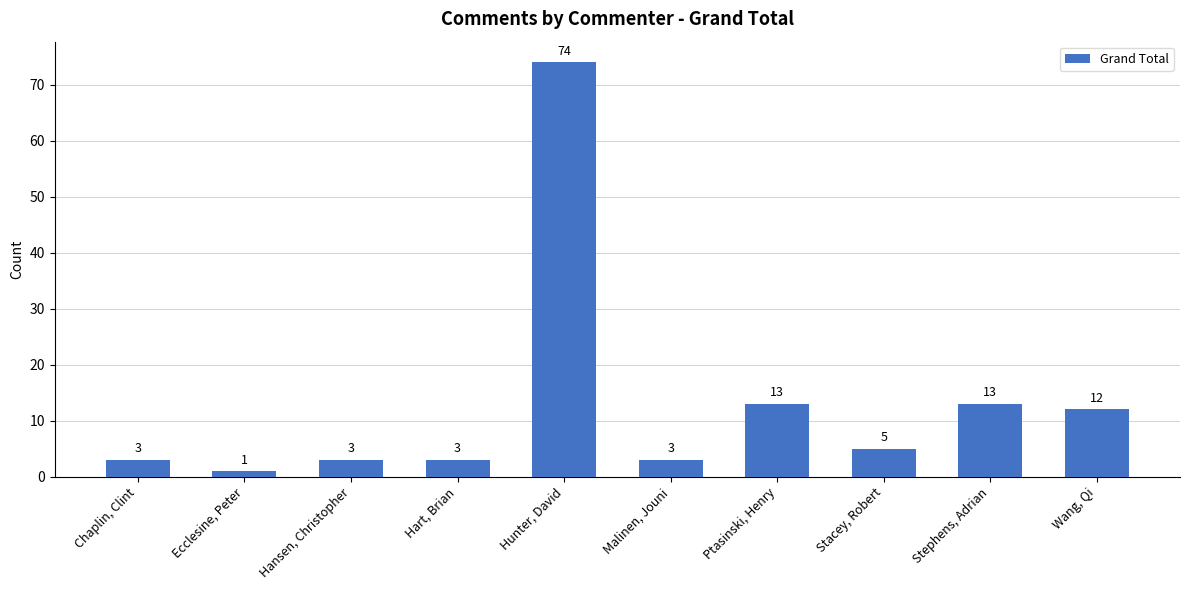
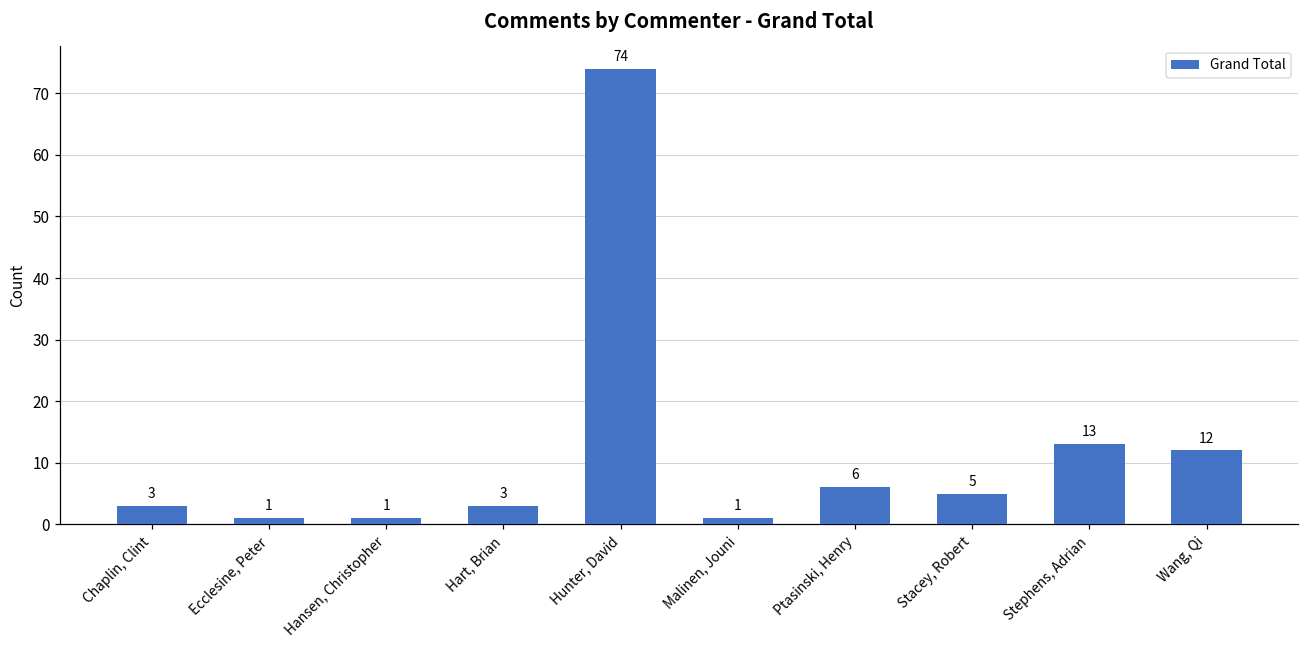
Hansen, Christopher: 3 -> 1
Malinen, Jouni: 3 -> 1
Ptasinski, Henry: 13 -> 6
